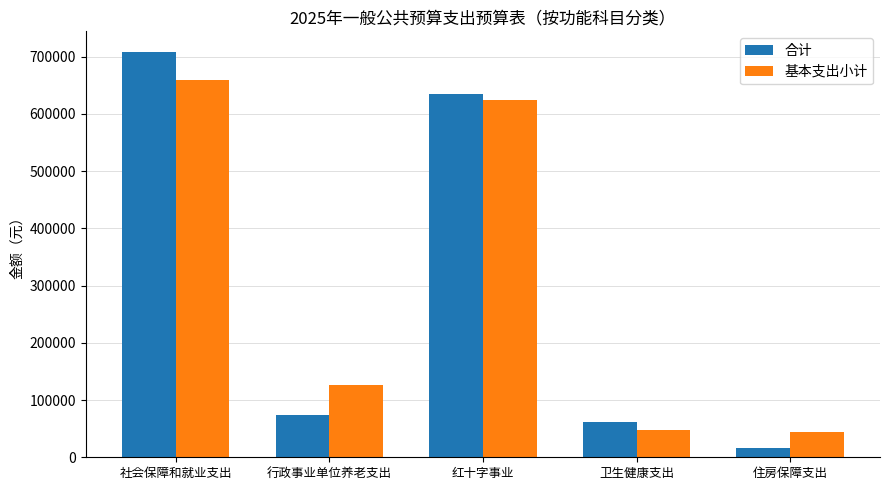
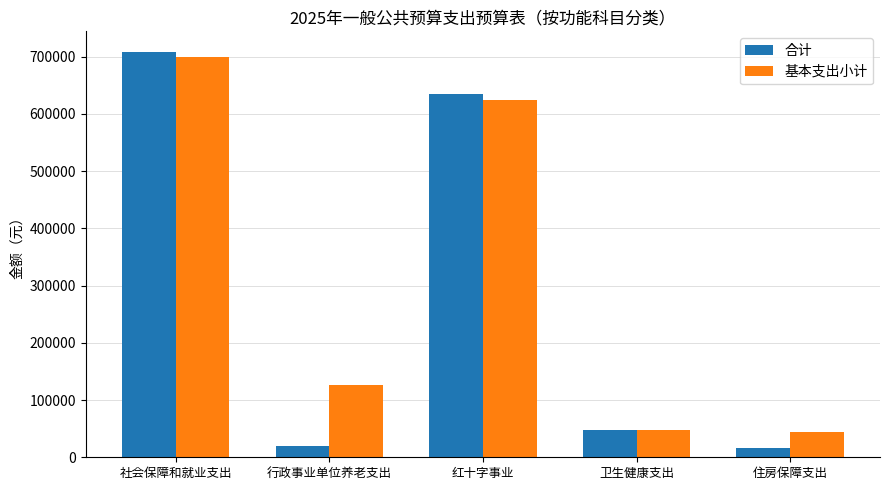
基本支出小计, 社会保障和就业支出: 660000 -> 700000
合计, 行政事业单位养老支出: 70000 -> 20000
合计, 卫生健康支出: 60000 -> 50000
